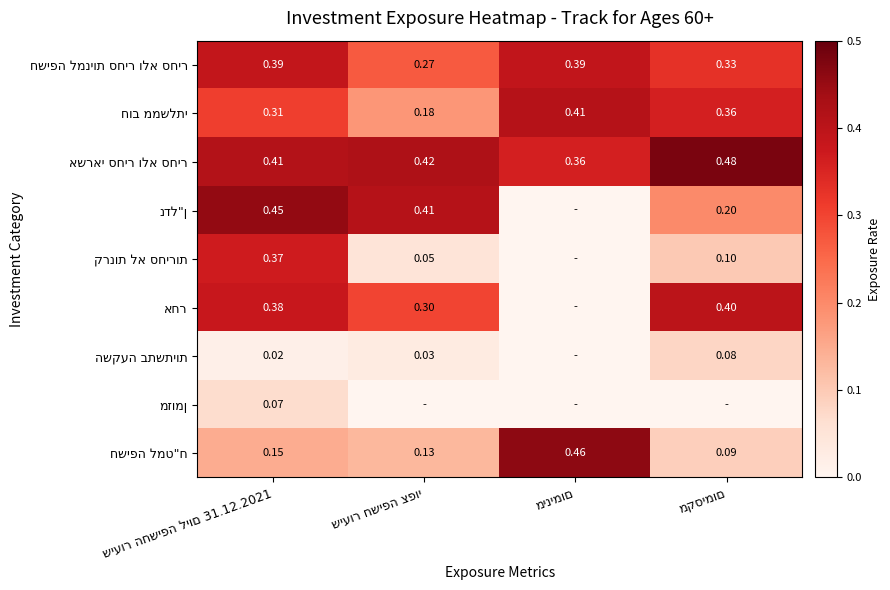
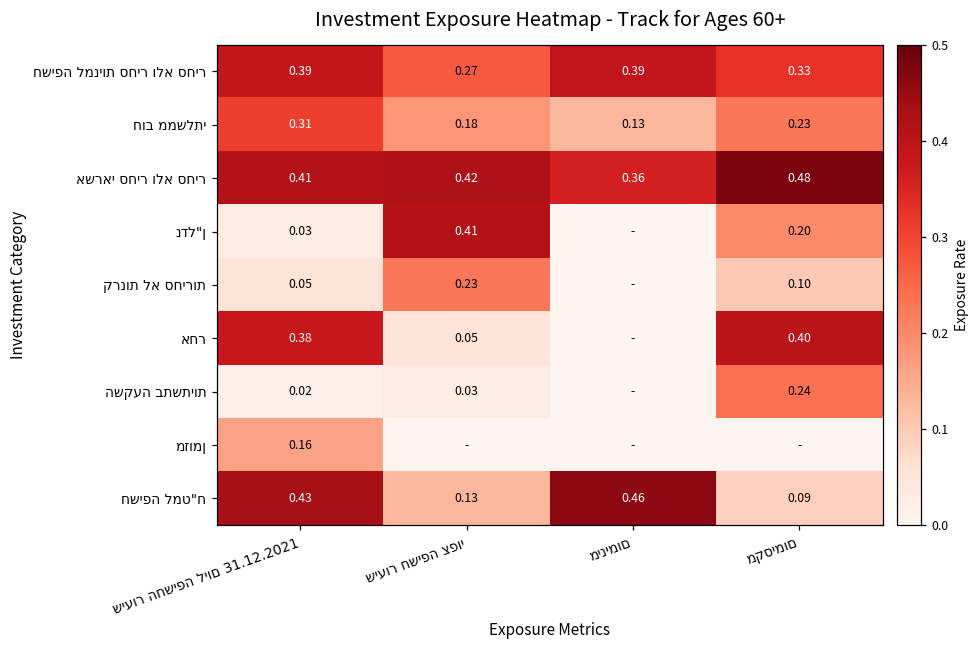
חוב ממשלתי, מינימום: 0.41 -> 0.13
חוב ממשלתי, מקסימום: 0.36 -> 0.23
נדל"ן, שיעור החשיפה ליום 31.12.2021: 0.45 -> 0.03
קרנות לא סחירות, שיעור החשיפה ליום 31.12.2021: 0.37 -> 0.05
קרנות לא סחירות, שיעור חשיפה צפוי: 0.05 -> 0.23
אחר, שיעור חשיפה צפוי: 0.30 -> 0.05
השקעה בתשתיות, מקסימום: 0.08 -> 0.24
מזומן, שיעור החשיפה ליום 31.12.2021: 0.07 -> 0.16
חשיפה למט"ח, שיעור החשיפה ליום 31.12.2021: 0.15 -> 0.43
